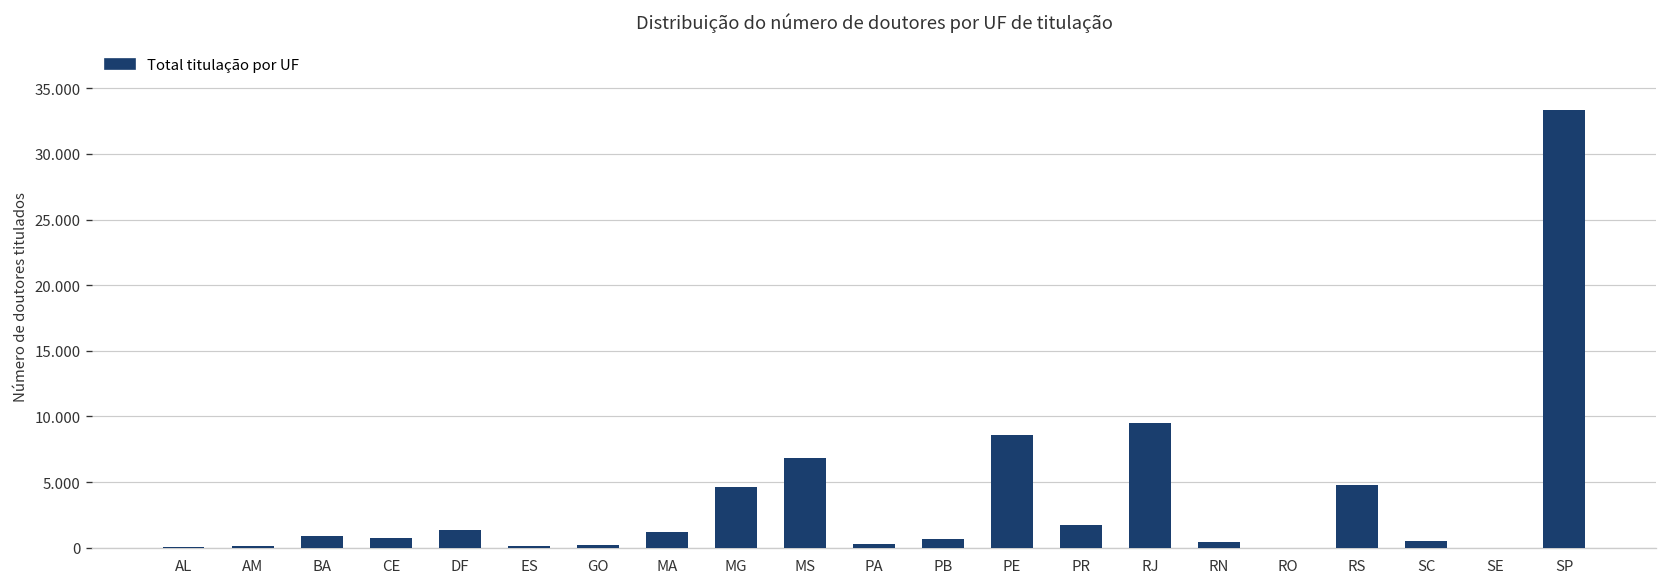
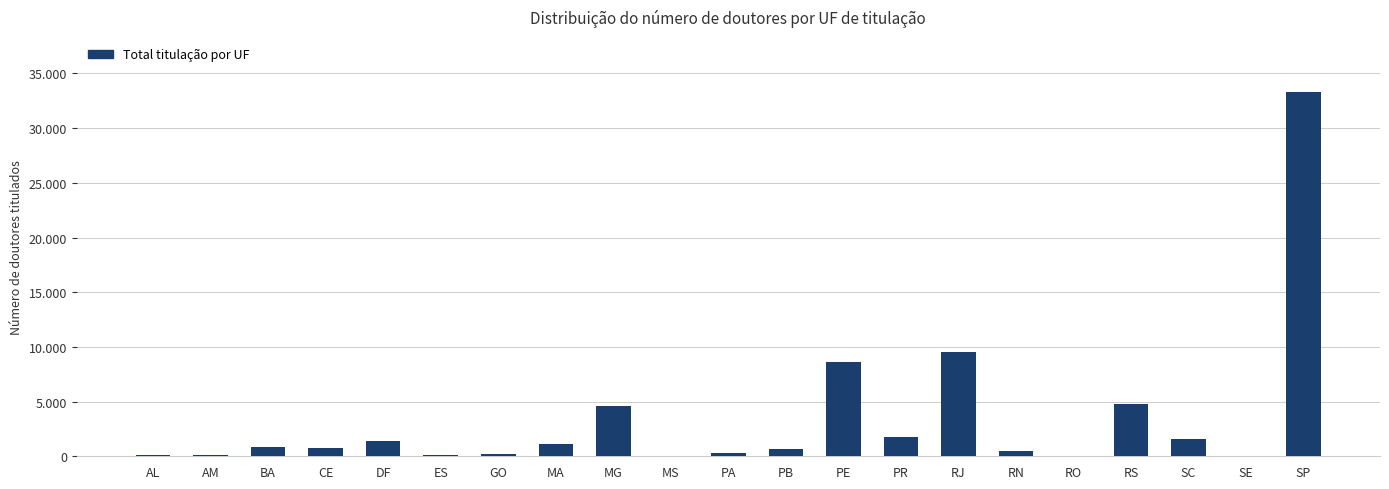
MS: 6.9 -> 0.0
SC: 0.5 -> 1.6
